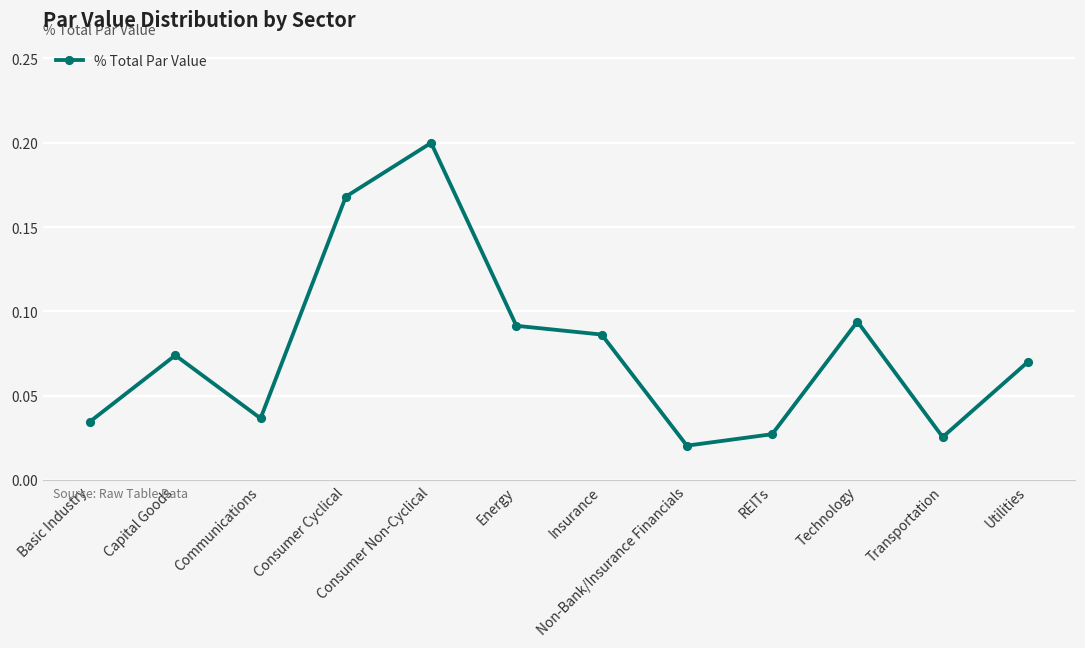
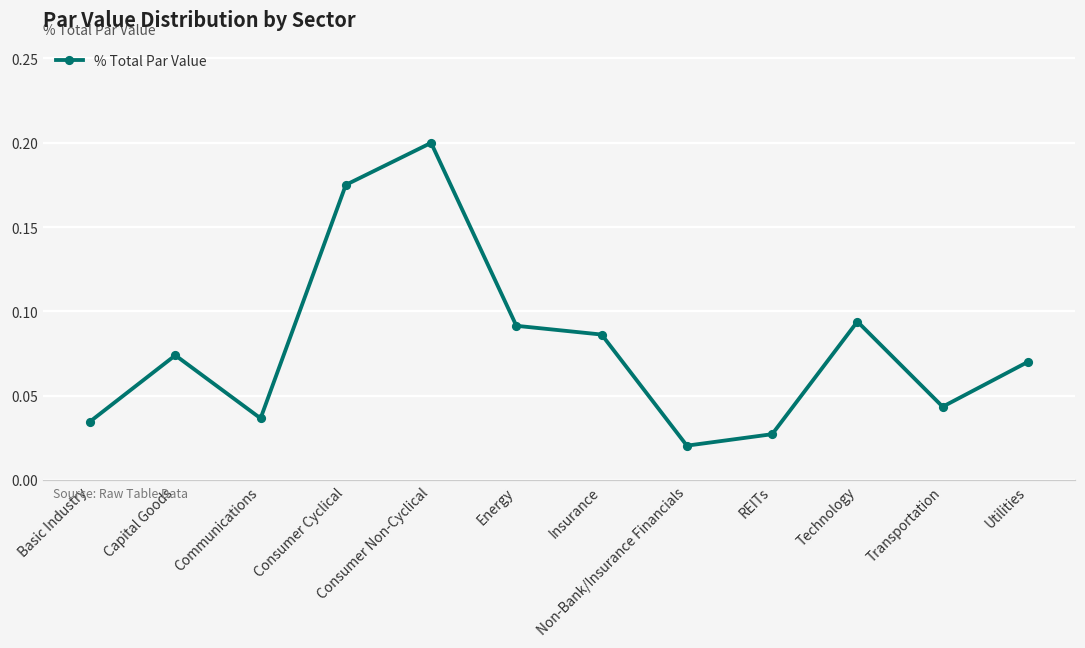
Consumer Cyclical: 0.168 -> 0.175
Transportation: 0.025 -> 0.043
